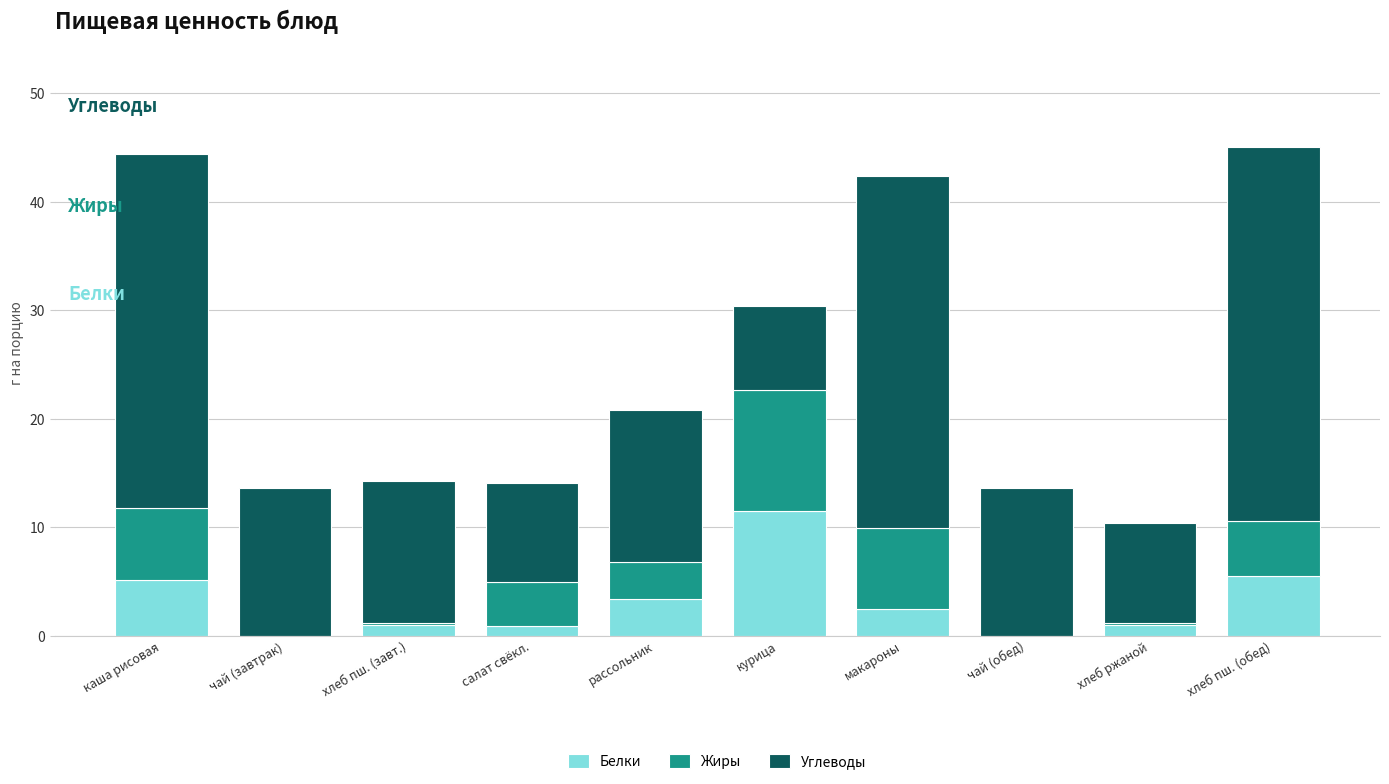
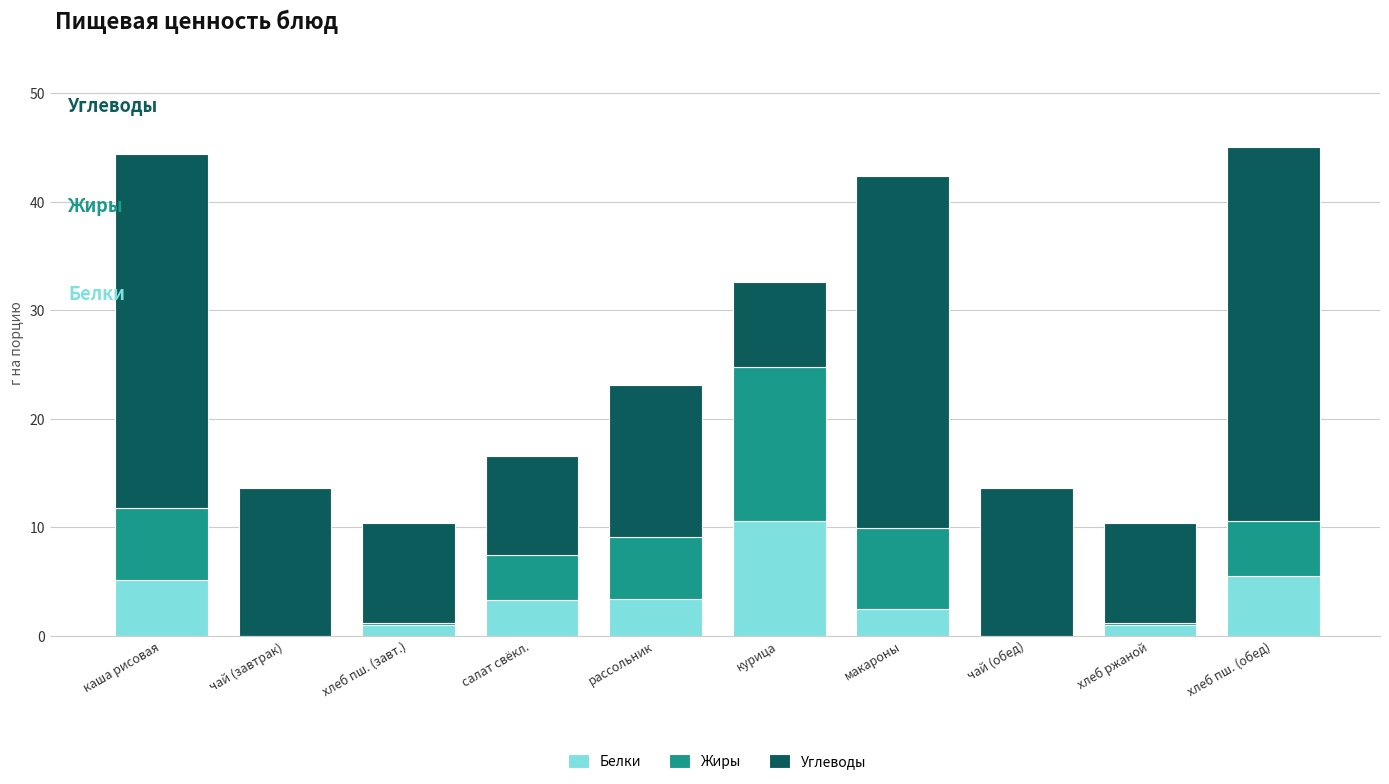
Углеводы, хлеб пш. (завт.): 13.1 -> 9.2
Белки, салат свёкл.: 0.9 -> 3.3
Жиры, рассольник: 3.4 -> 5.7
Белки, курица: 11.5 -> 10.6
Жиры, курица: 11.1 -> 14.2
